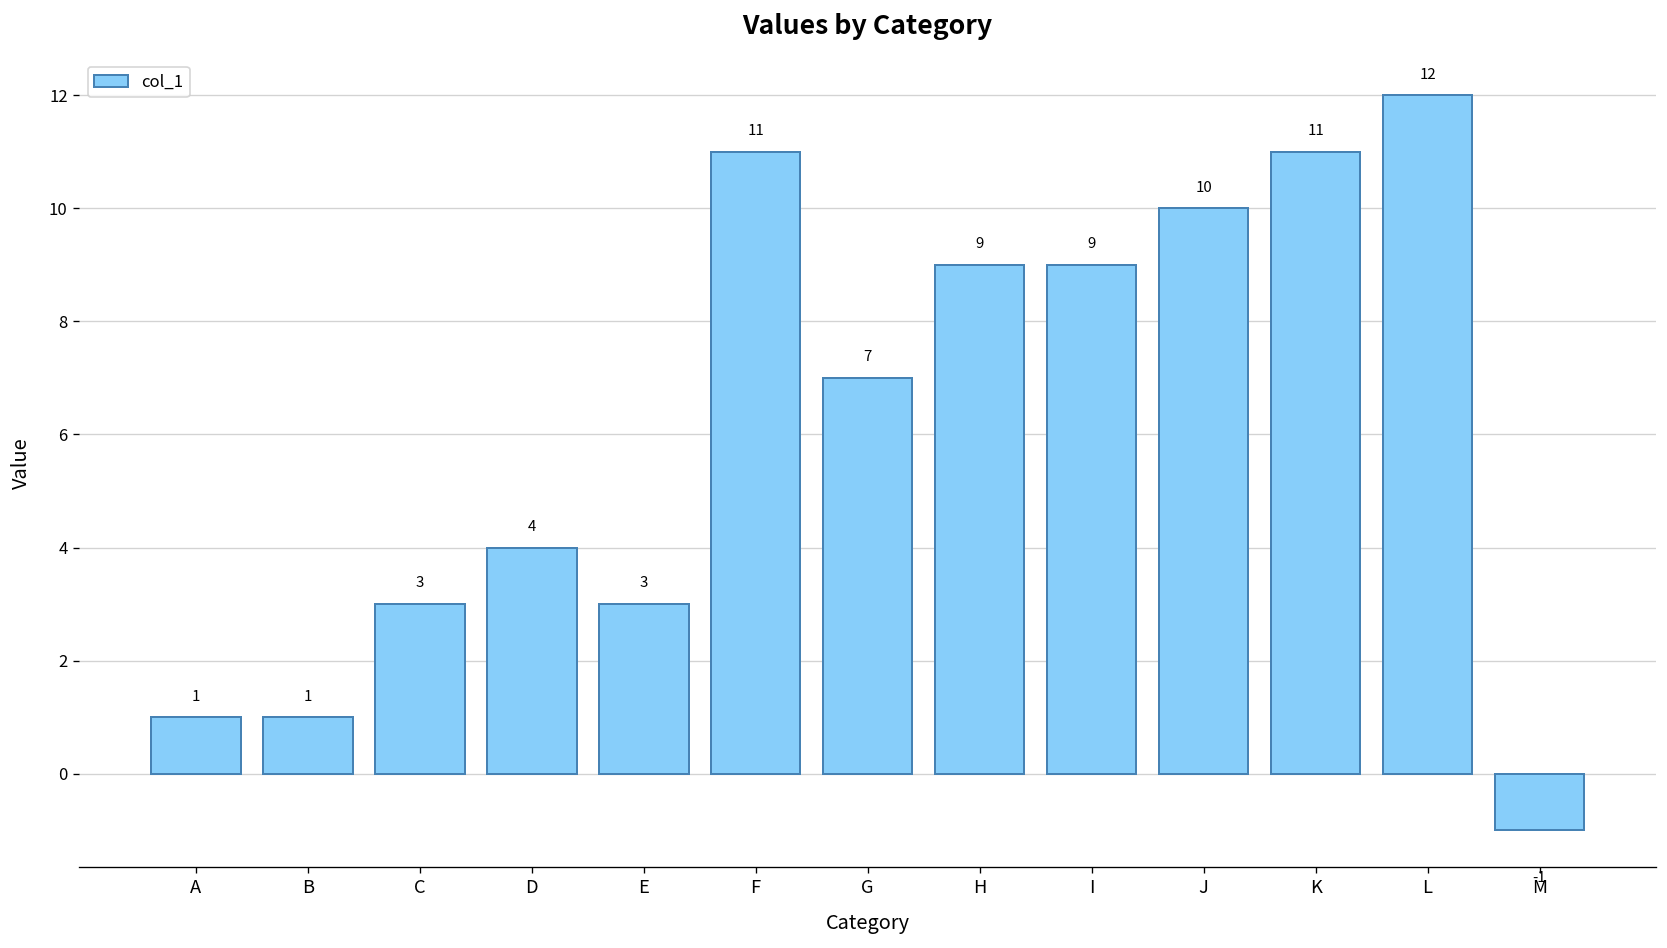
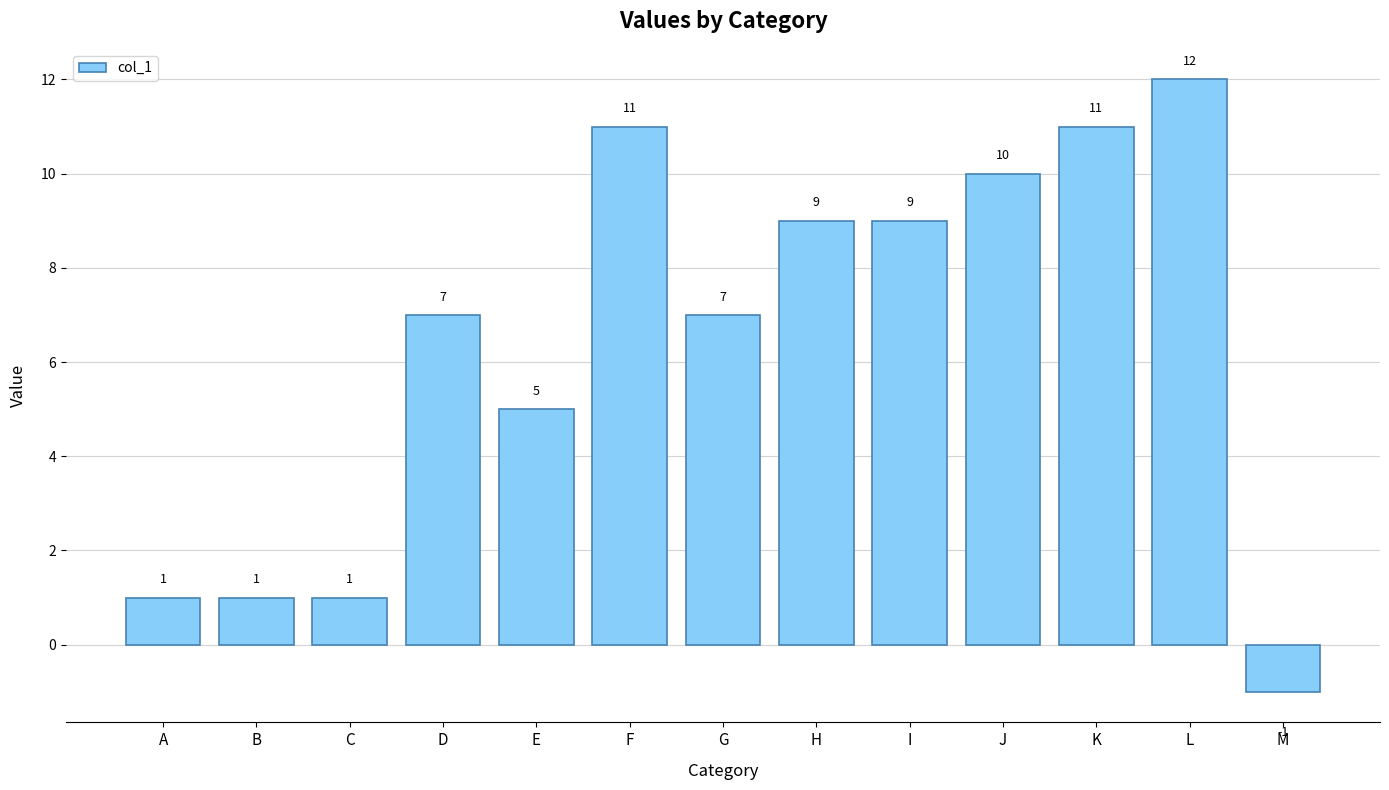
C: 3 -> 1
D: 4 -> 7
E: 3 -> 5
